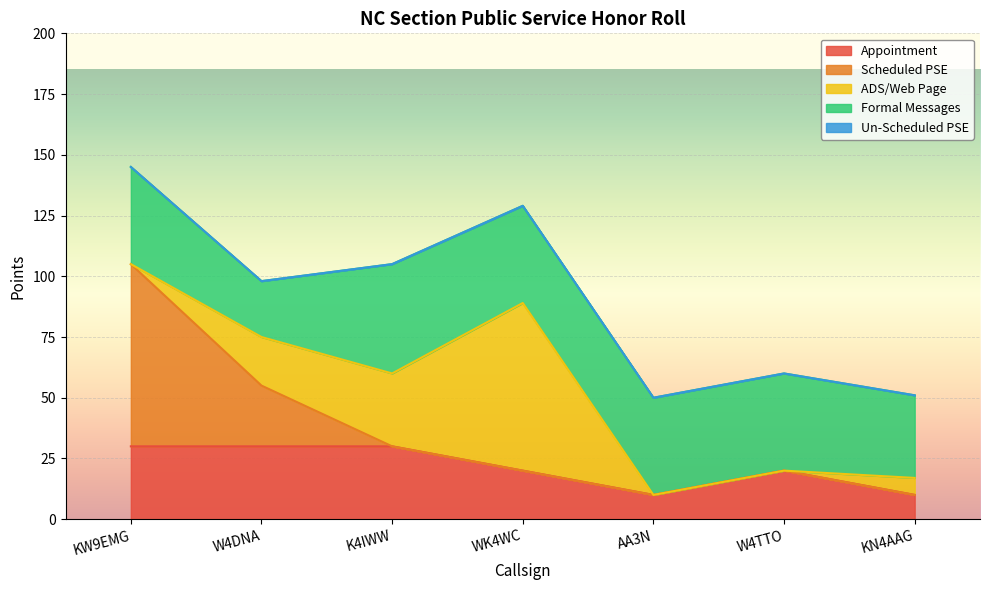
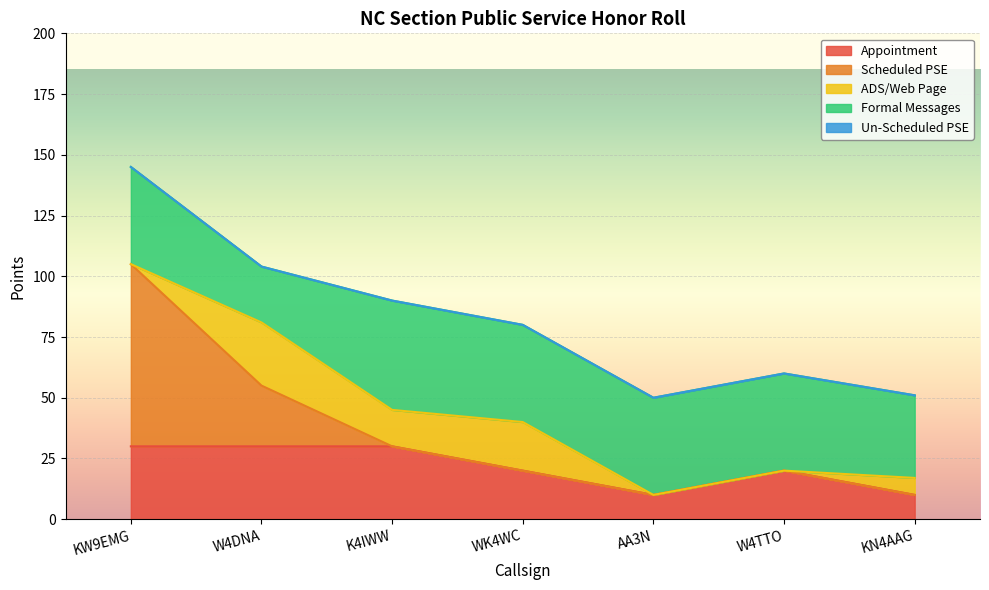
ADS/Web Page, W4DNA: 20 -> 26
ADS/Web Page, K4IWW: 30 -> 15
ADS/Web Page, WK4WC: 69 -> 20
